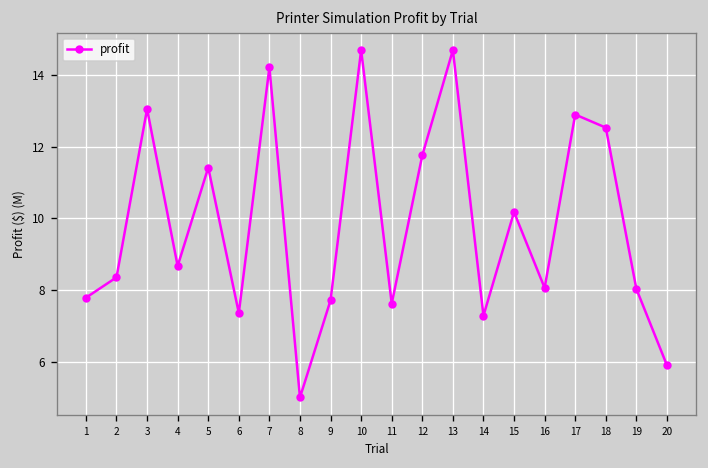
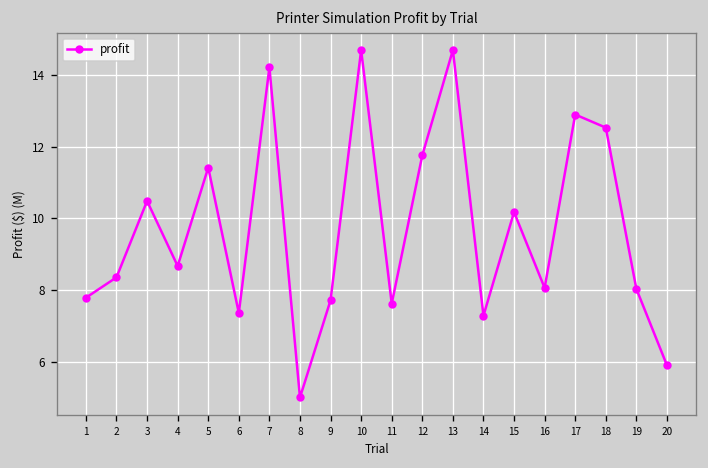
3: 13.1 -> 10.5
